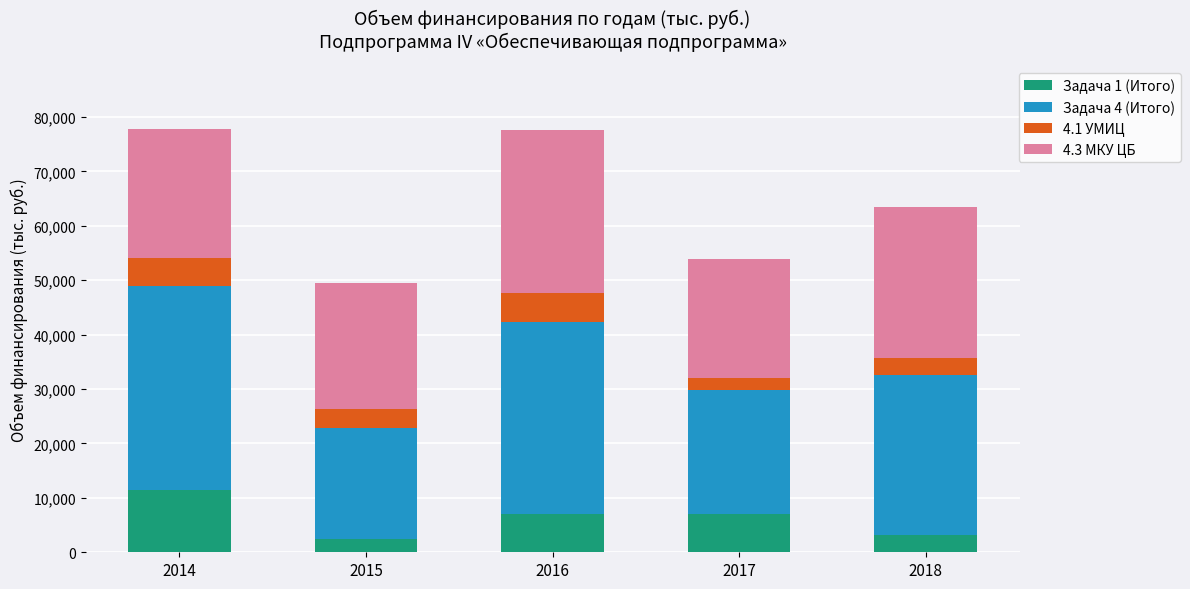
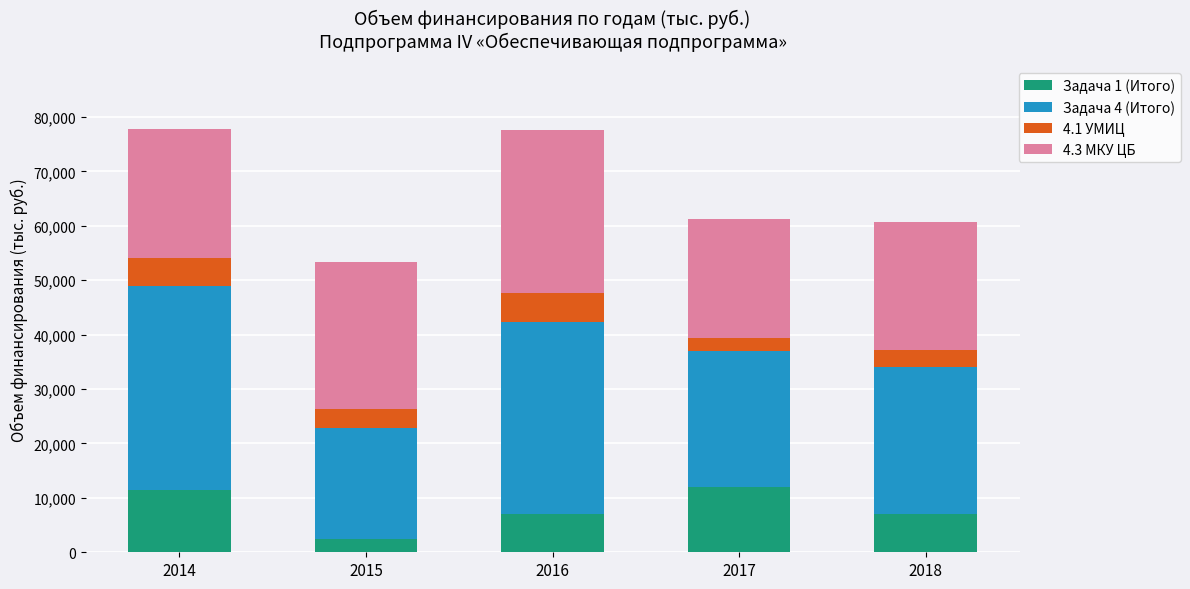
4.3 МКУ ЦБ, 2015: 23,000 -> 27,000
Задача 1 (Итого), 2017: 7,000 -> 12,000
Задача 4 (Итого), 2017: 23,000 -> 25,000
Задача 1 (Итого), 2018: 3,000 -> 7,000
Задача 4 (Итого), 2018: 29,000 -> 27,000
4.3 МКУ ЦБ, 2018: 28,000 -> 24,000
